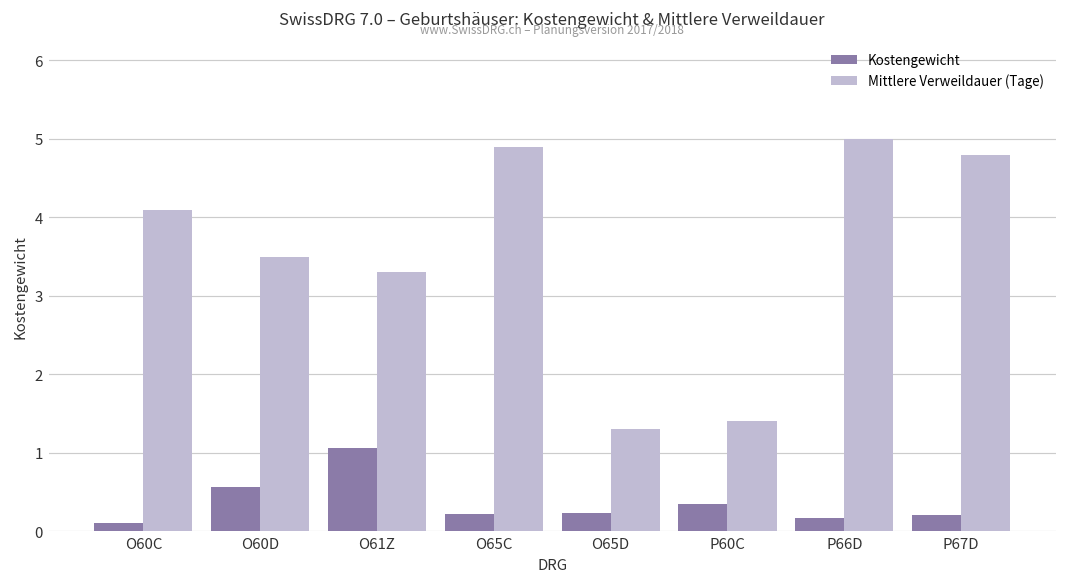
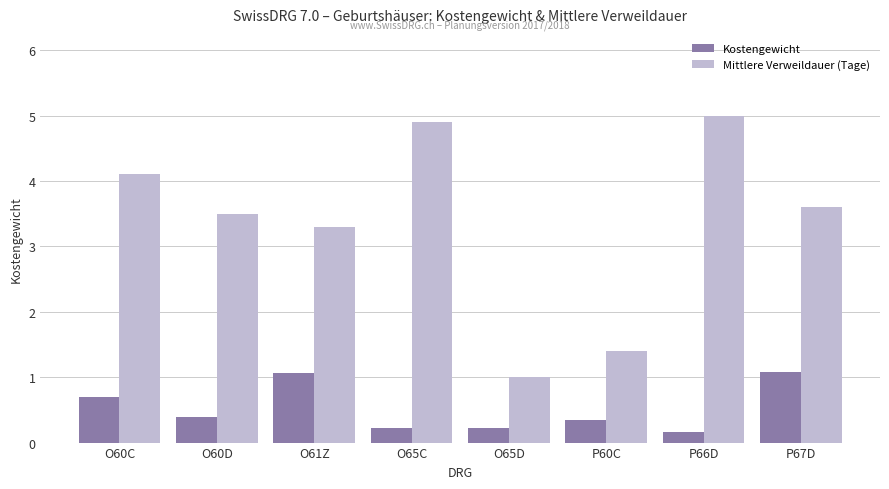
Kostengewicht, O60C: 0.1 -> 0.7
Kostengewicht, O60D: 0.6 -> 0.4
Mittlere Verweildauer (Tage), O65D: 1.3 -> 1.0
Kostengewicht, P67D: 0.2 -> 1.1
Mittlere Verweildauer (Tage), P67D: 4.8 -> 3.6
